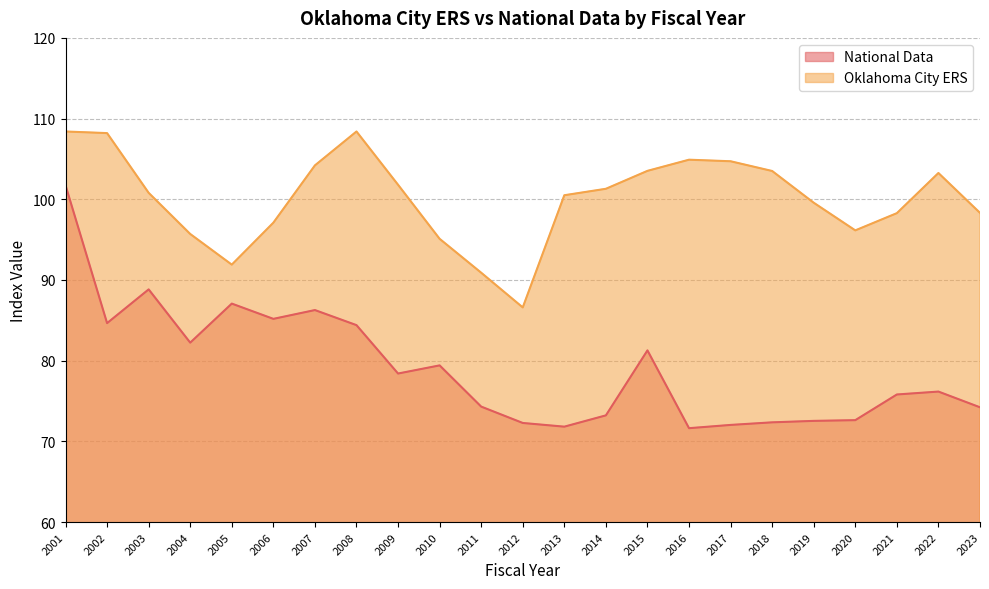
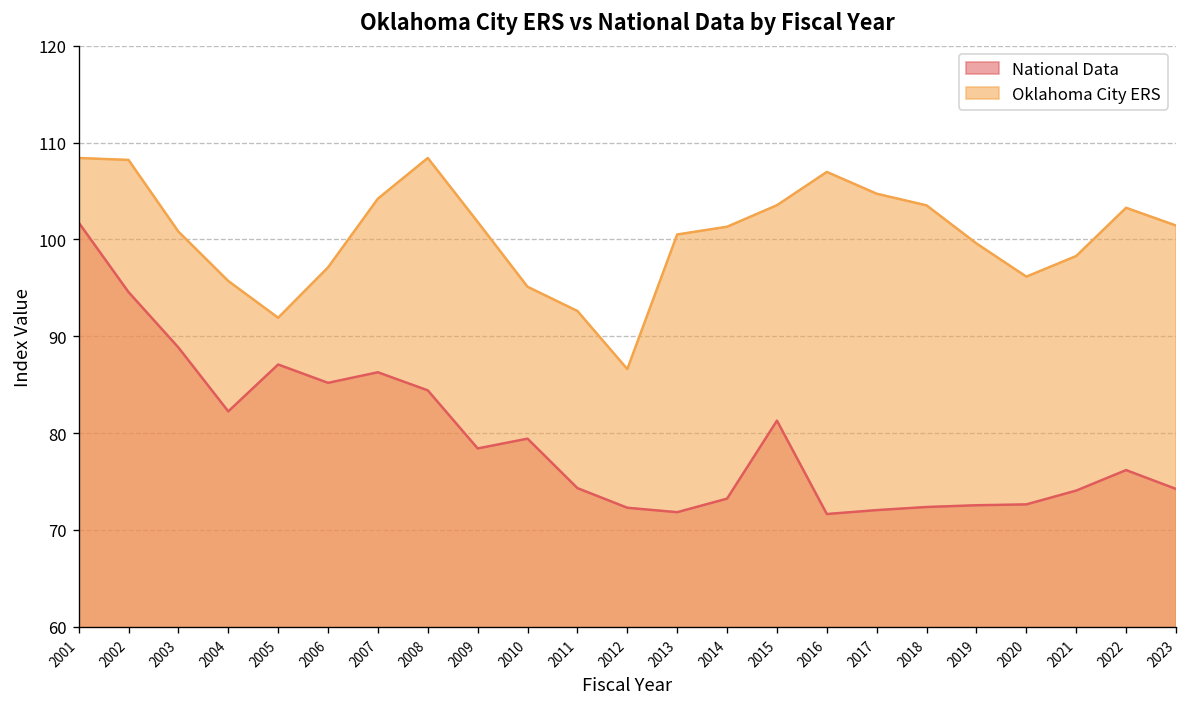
National Data, 2002: 85 -> 95
Oklahoma City ERS, 2011: 91 -> 93
Oklahoma City ERS, 2016: 105 -> 107
National Data, 2021: 76 -> 74
Oklahoma City ERS, 2023: 98 -> 101
